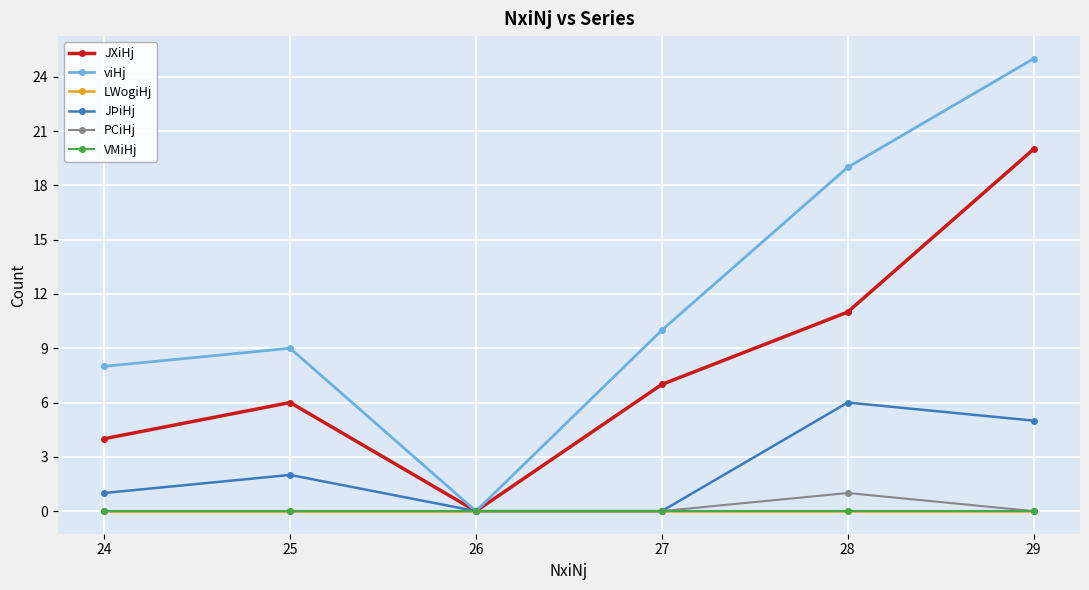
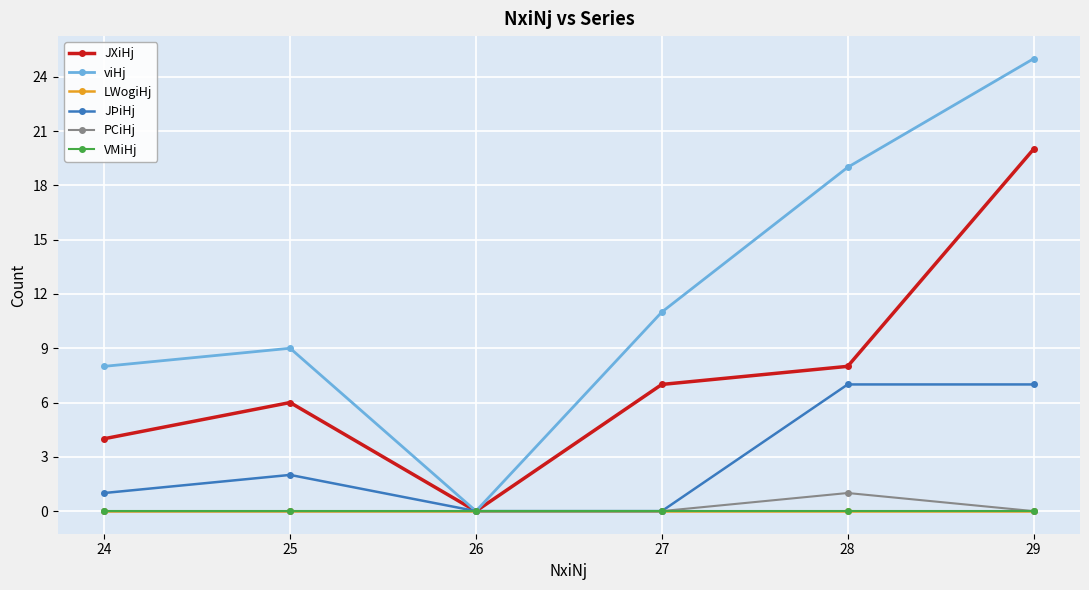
viHj, 27: 10 -> 11
JXiHj, 28: 11 -> 8
JÞiHj, 28: 6 -> 7
JÞiHj, 29: 5 -> 7
